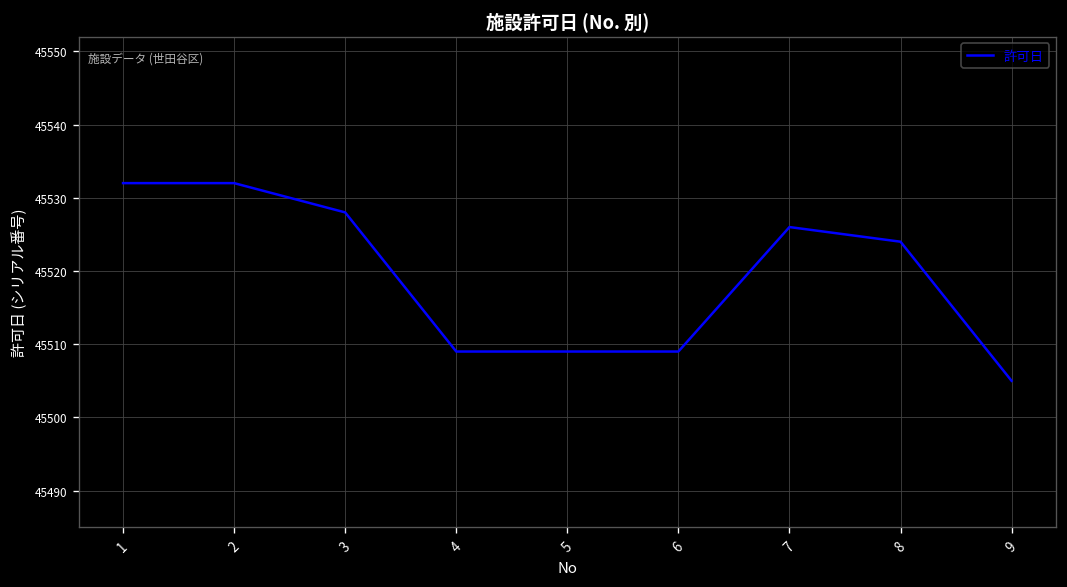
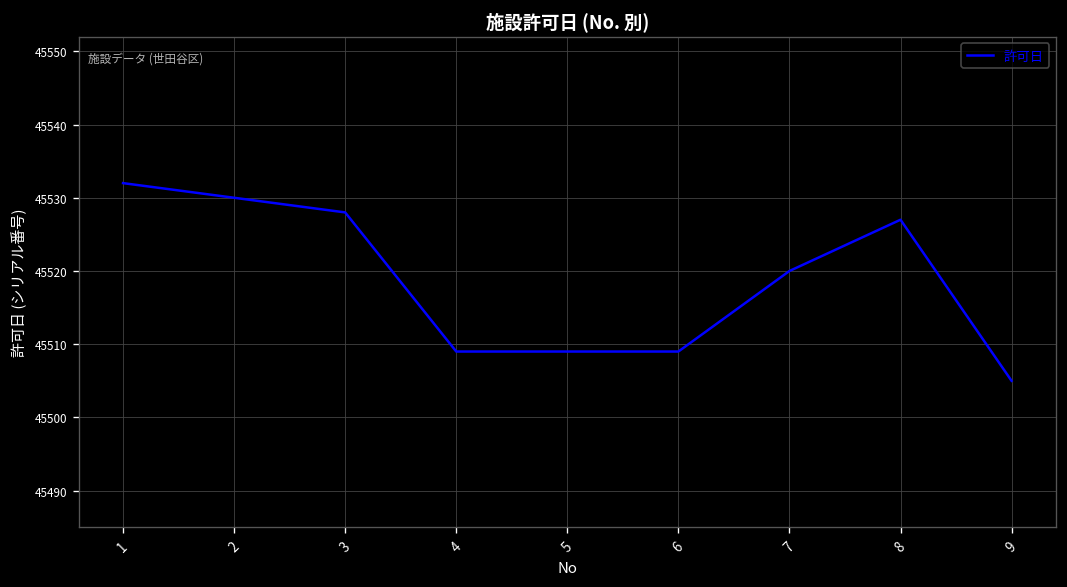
2: 45532 -> 45530
7: 45526 -> 45520
8: 45524 -> 45527
